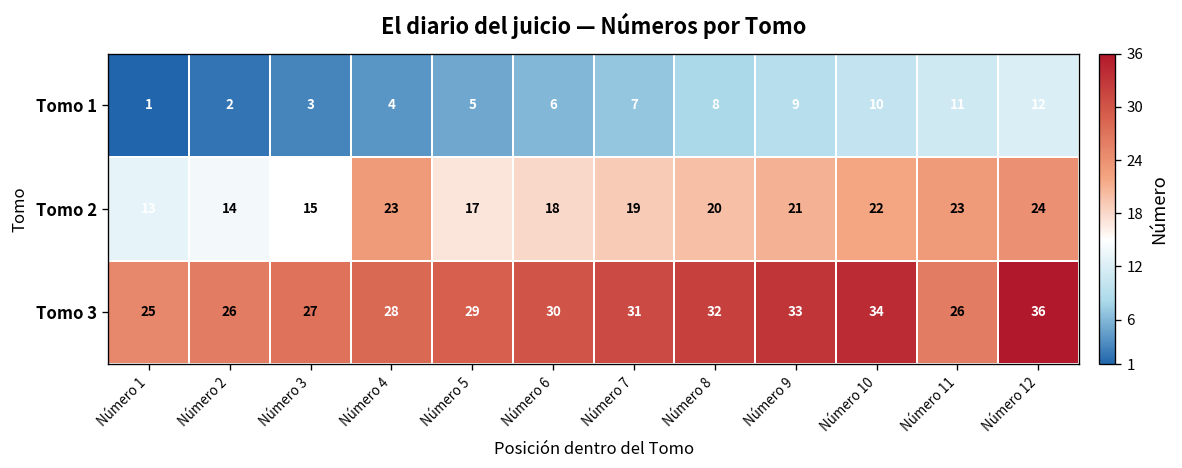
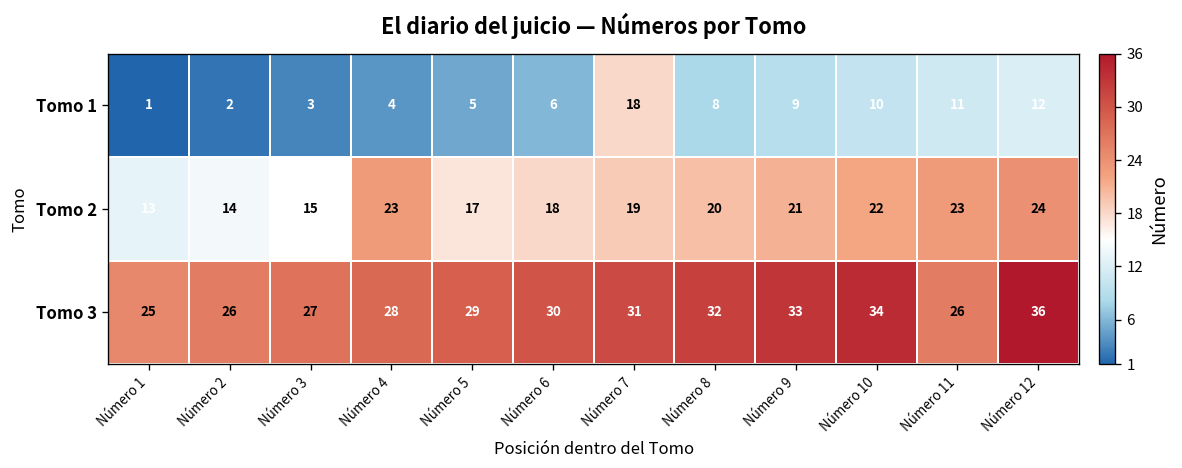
Tomo 1, Número 7: 7 -> 18
